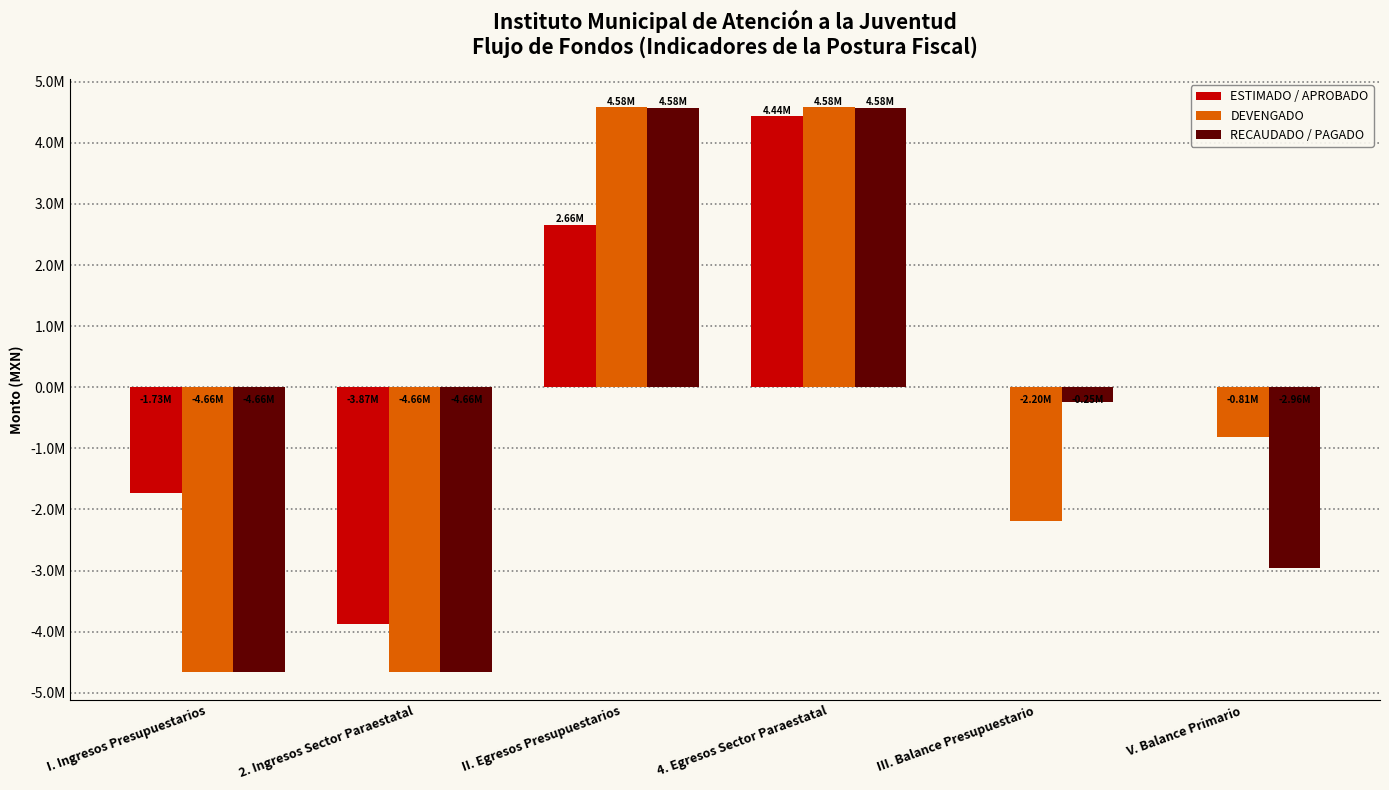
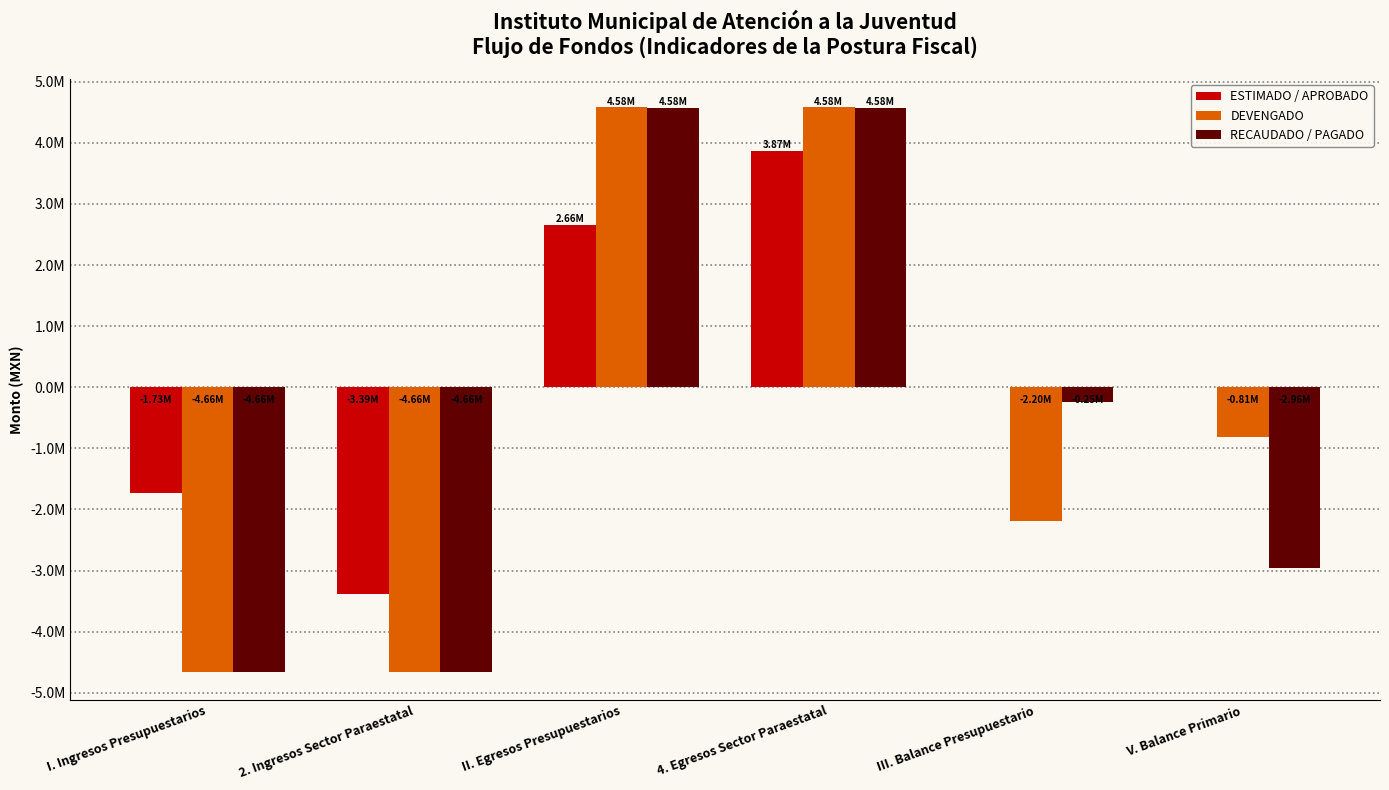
ESTIMADO / APROBADO, 2. Ingresos Sector Paraestatal: -3.87M -> -3.39M
ESTIMADO / APROBADO, 4. Egresos Sector Paraestatal: 4.44M -> 3.87M
